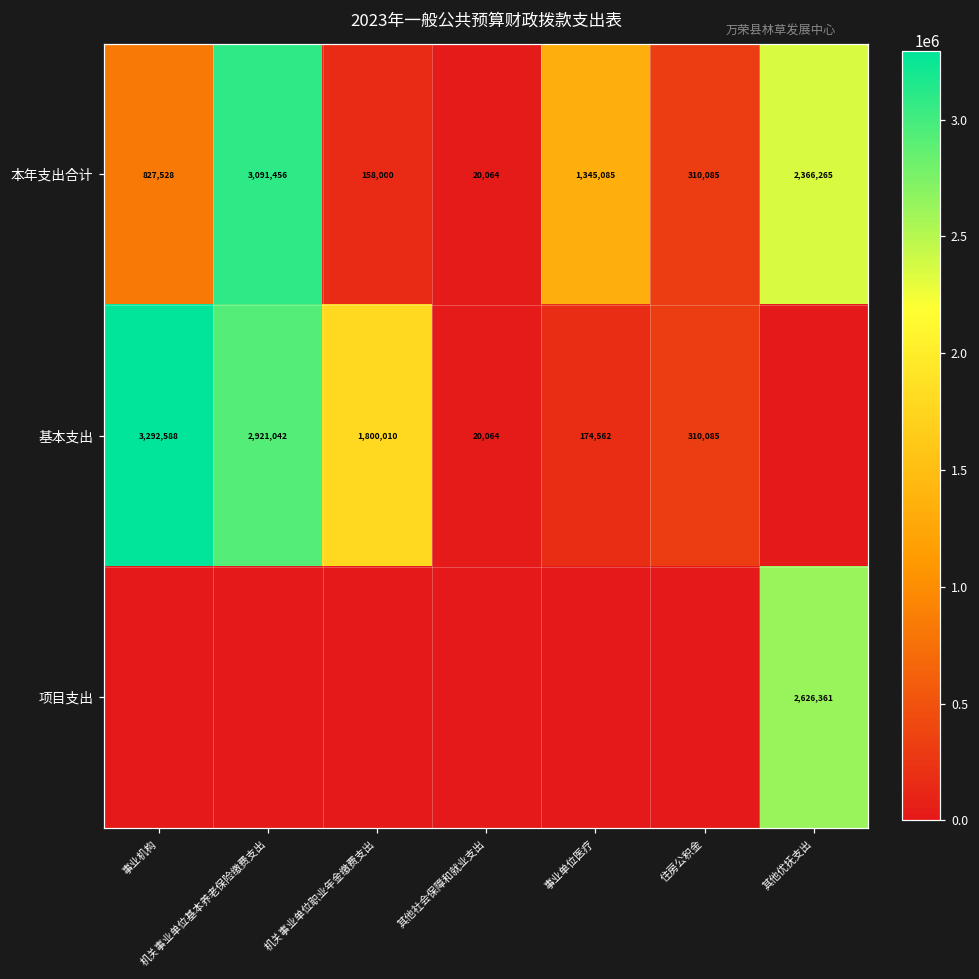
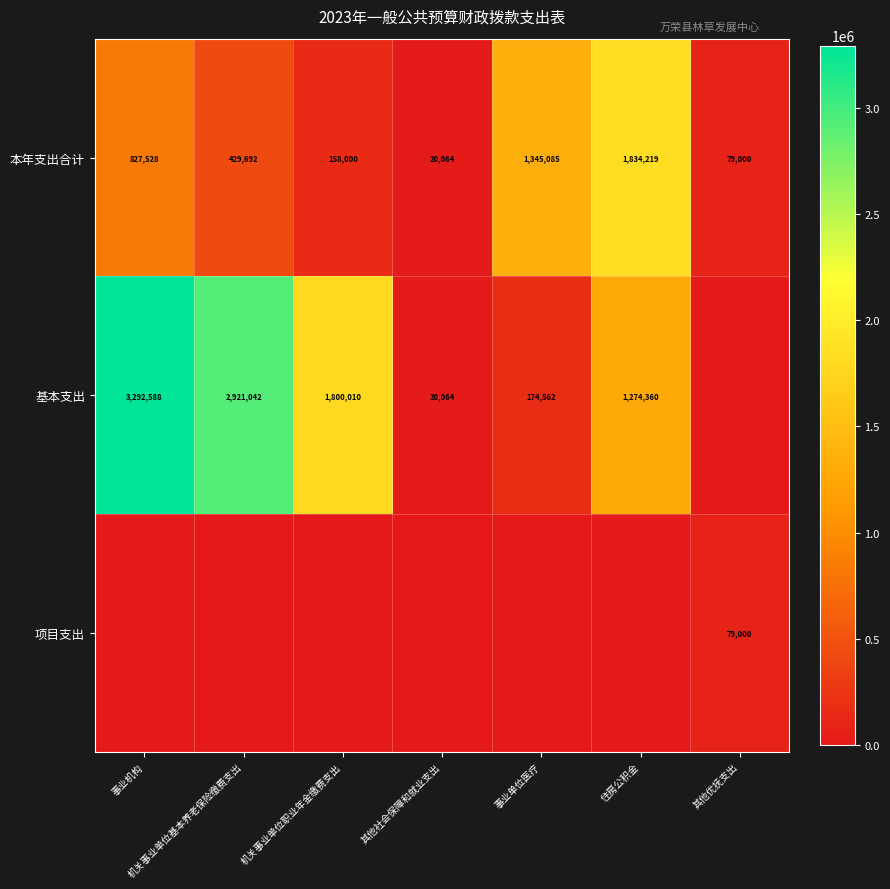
本年支出合计, 机关事业单位基本养老保险缴费支出: 3,091,456 -> 429,692
本年支出合计, 住房公积金: 310,085 -> 1,834,219
本年支出合计, 其他优抚支出: 2,366,265 -> 79,000
基本支出, 住房公积金: 310,085 -> 1,274,360
项目支出, 其他优抚支出: 2,626,361 -> 79,000
